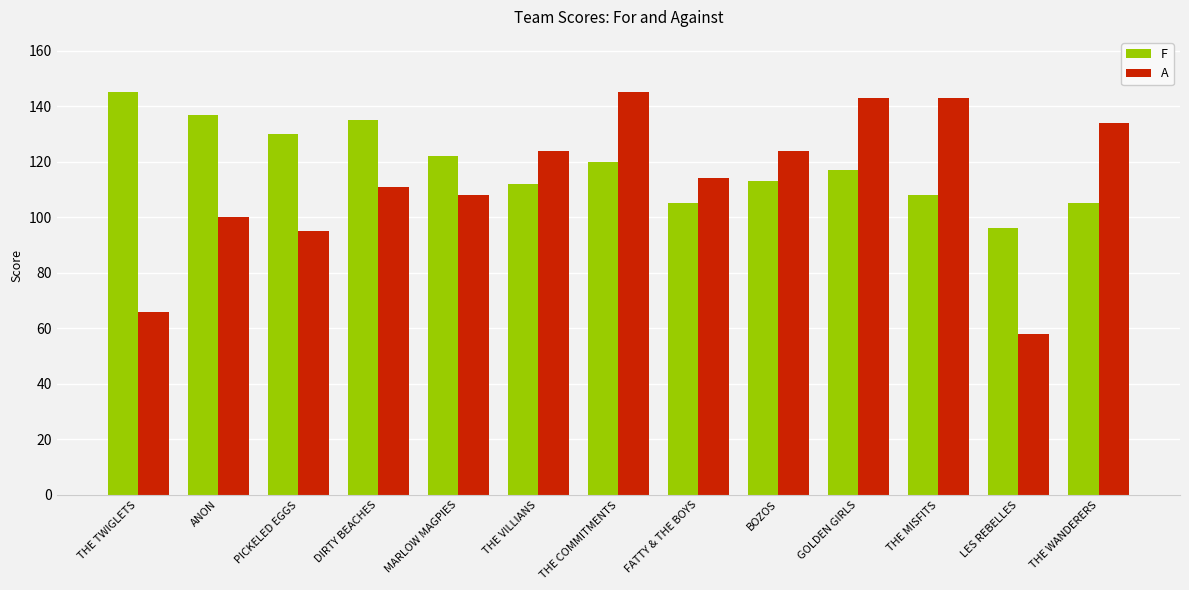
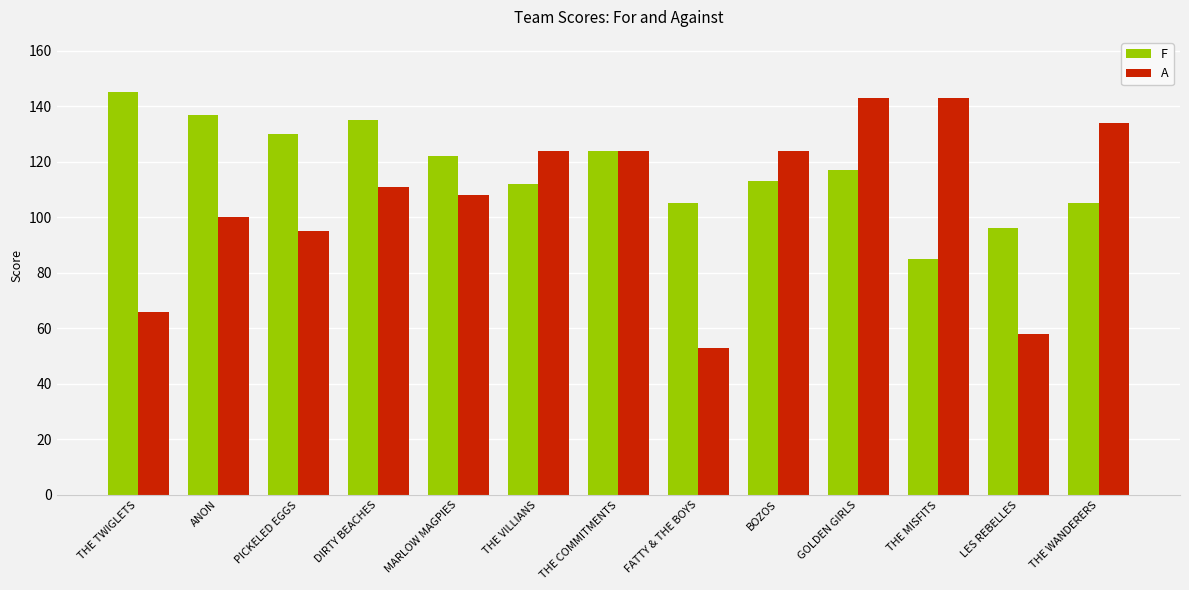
F, THE COMMITMENTS: 120 -> 124
A, THE COMMITMENTS: 145 -> 124
A, FATTY & THE BOYS: 114 -> 53
F, THE MISFITS: 108 -> 85
